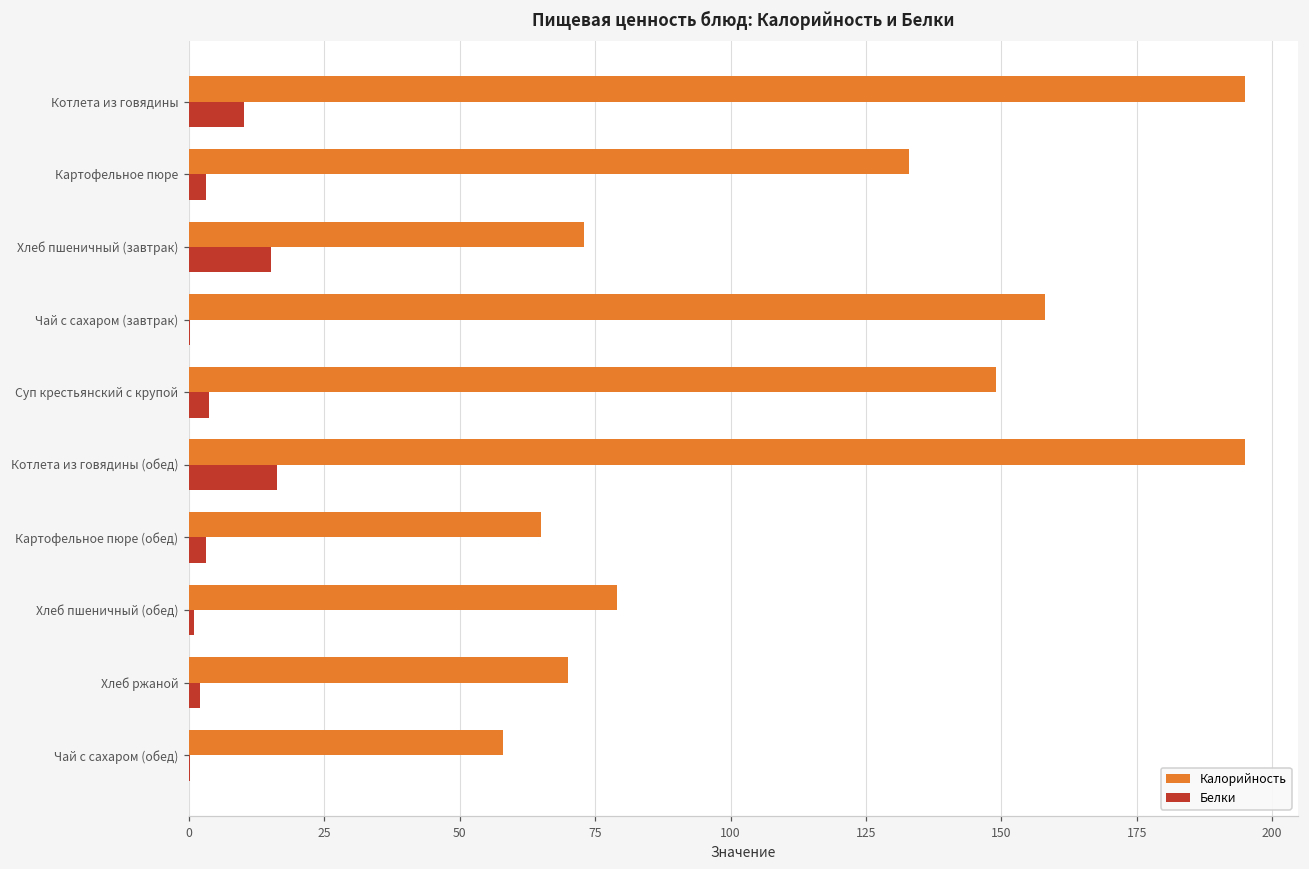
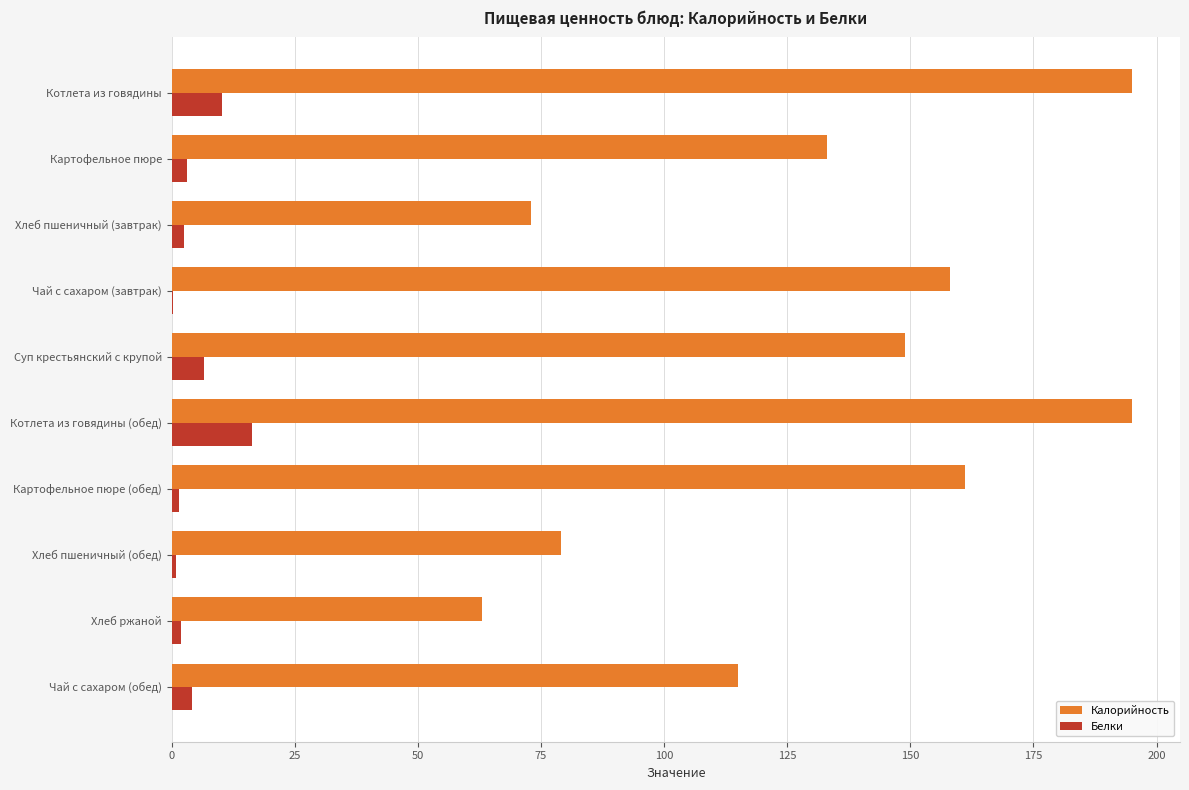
Белки, Хлеб пшеничный (завтрак): 15 -> 3
Белки, Суп крестьянский с крупой: 4 -> 6
Калорийность, Картофельное пюре (обед): 65 -> 161
Белки, Картофельное пюре (обед): 3 -> 2
Калорийность, Хлеб ржаной: 70 -> 63
Калорийность, Чай с сахаром (обед): 58 -> 115
Белки, Чай с сахаром (обед): 0 -> 4
